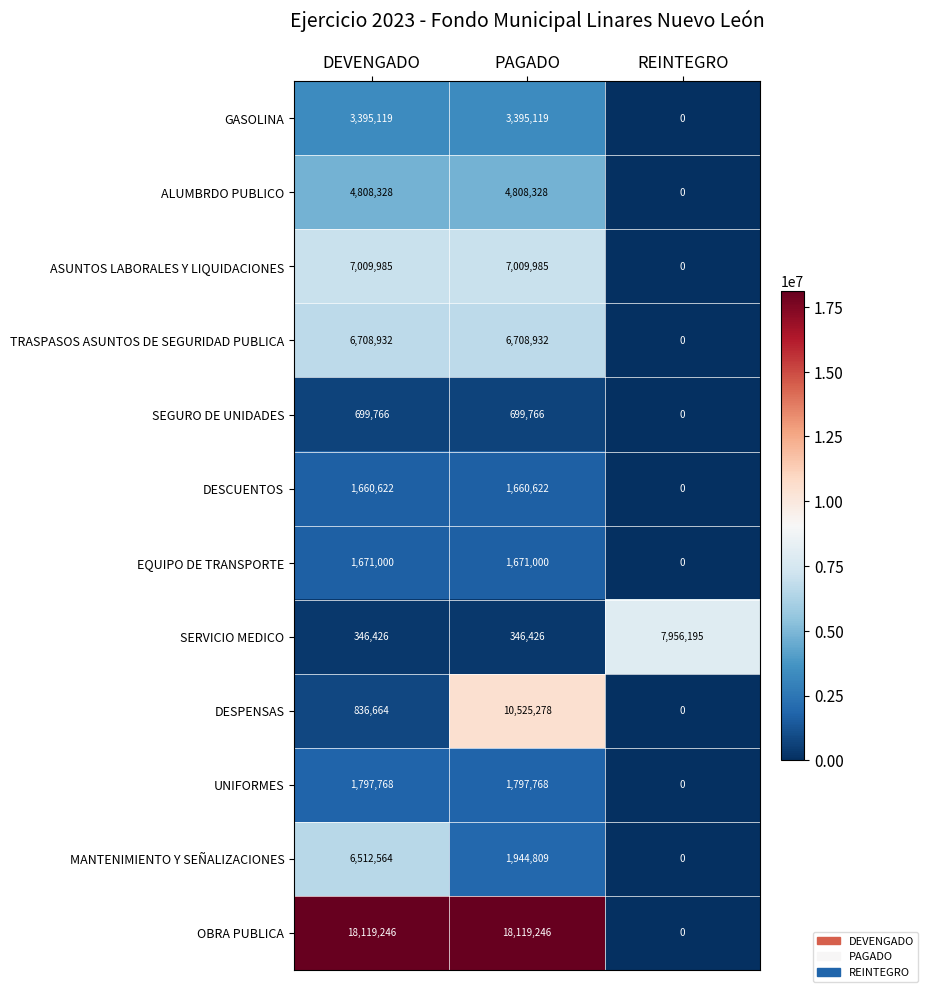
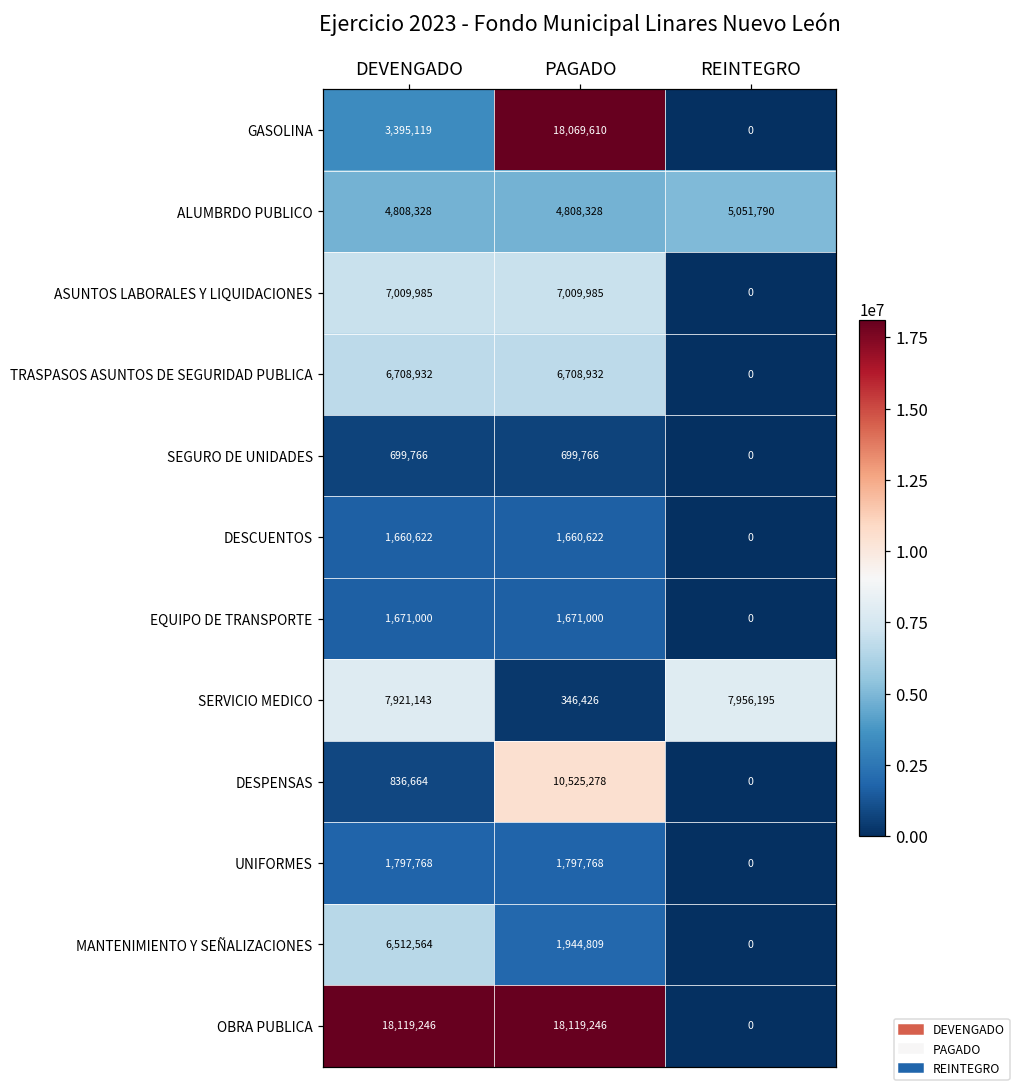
GASOLINA, PAGADO: 3,395,119 -> 18,069,610
ALUMBRDO PUBLICO, REINTEGRO: 0 -> 5,051,790
SERVICIO MEDICO, DEVENGADO: 346,426 -> 7,921,143
